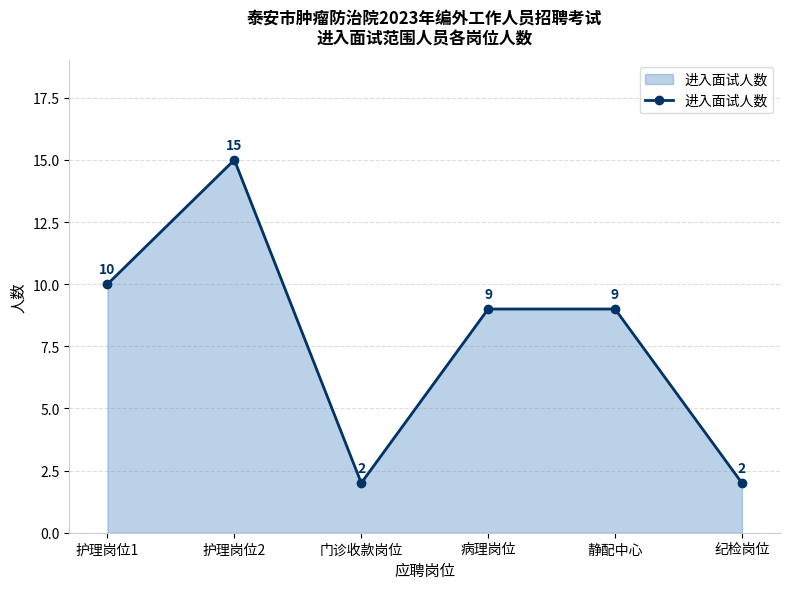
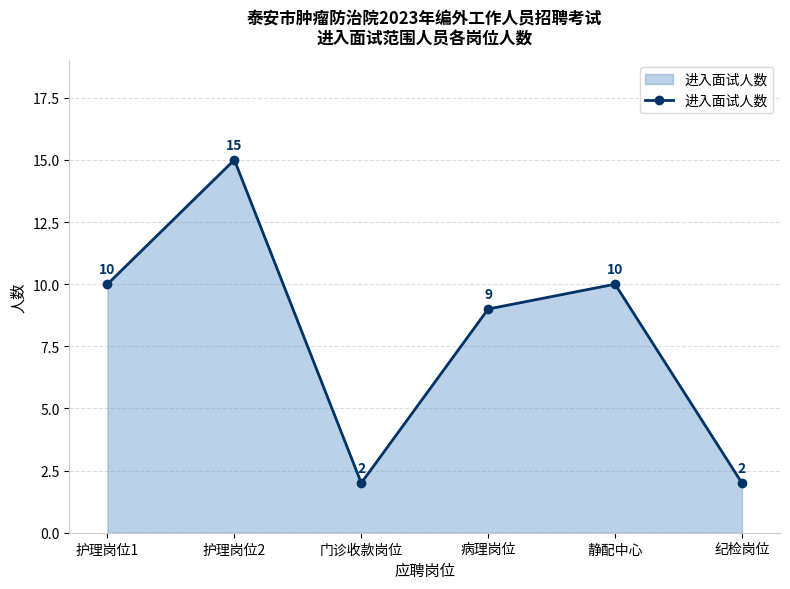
静配中心: 9 -> 10
